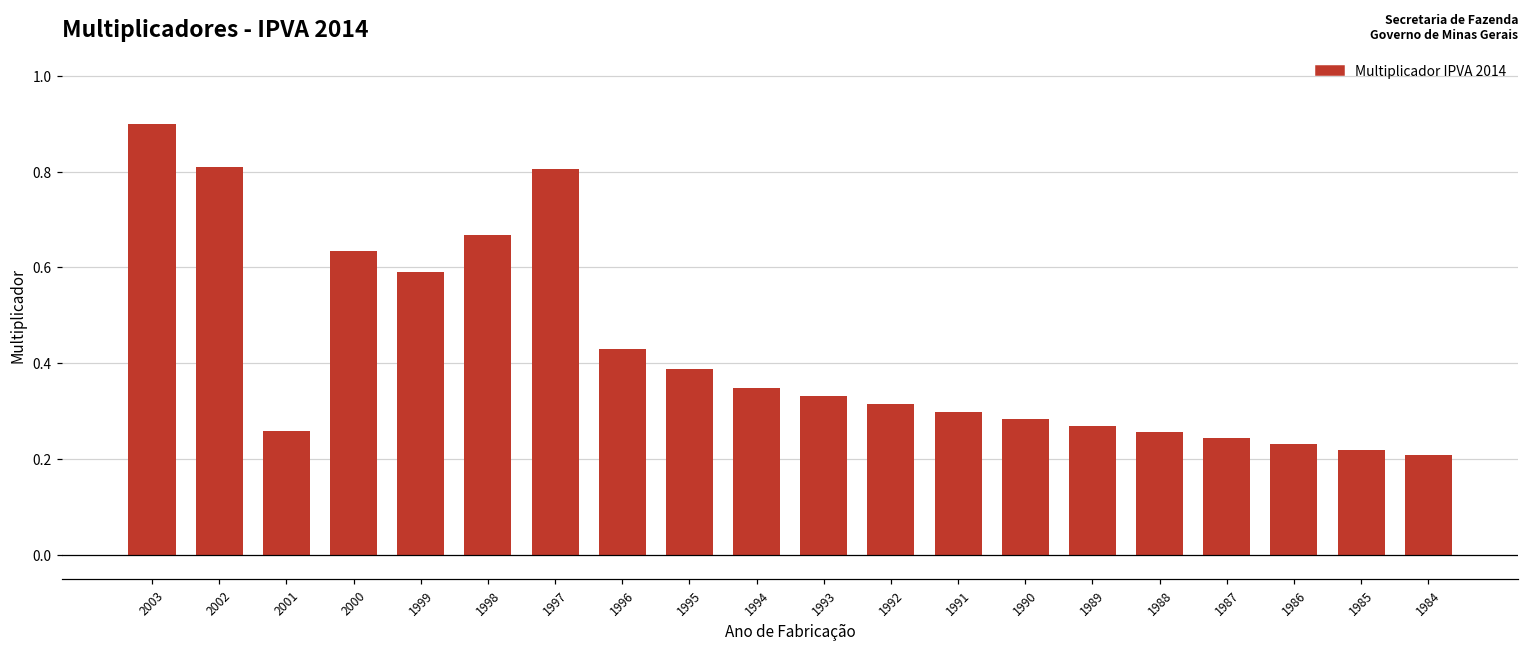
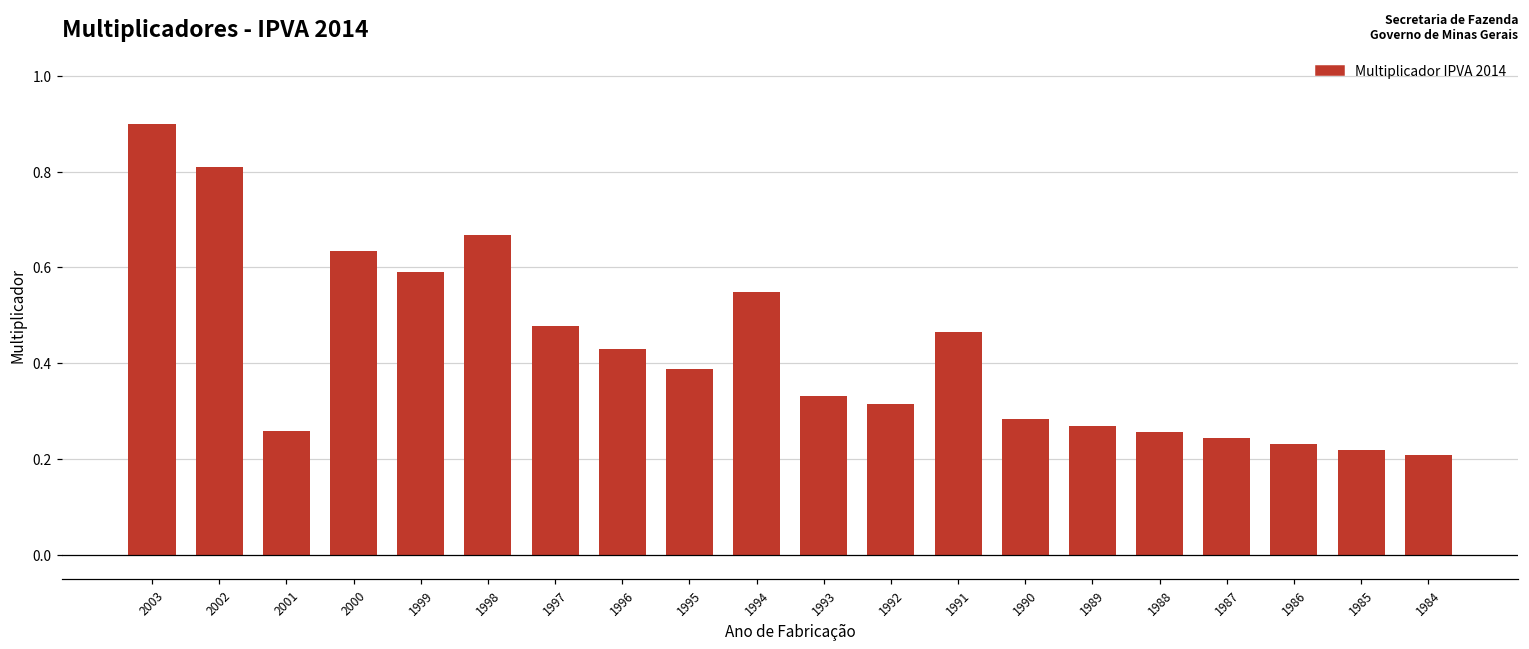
1997: 0.81 -> 0.48
1994: 0.35 -> 0.55
1991: 0.30 -> 0.46
